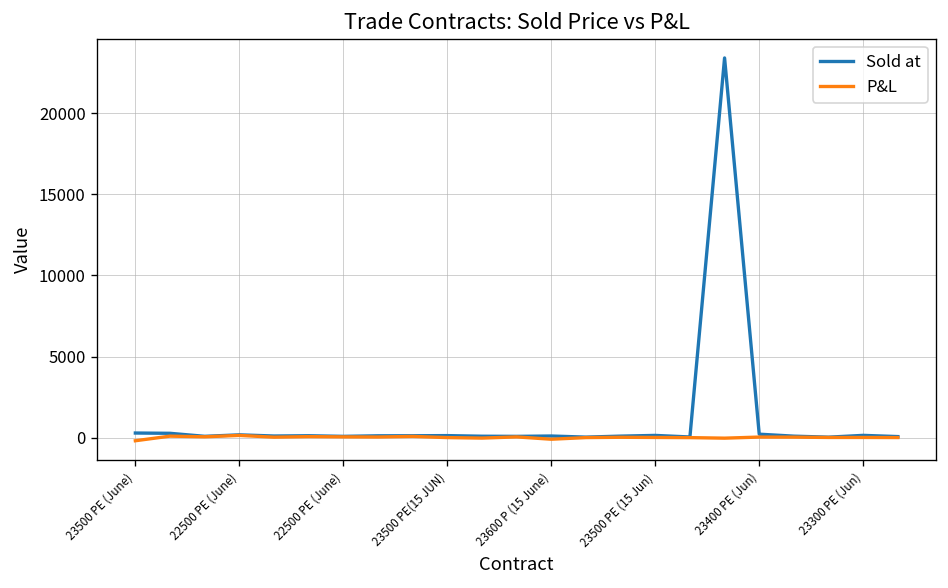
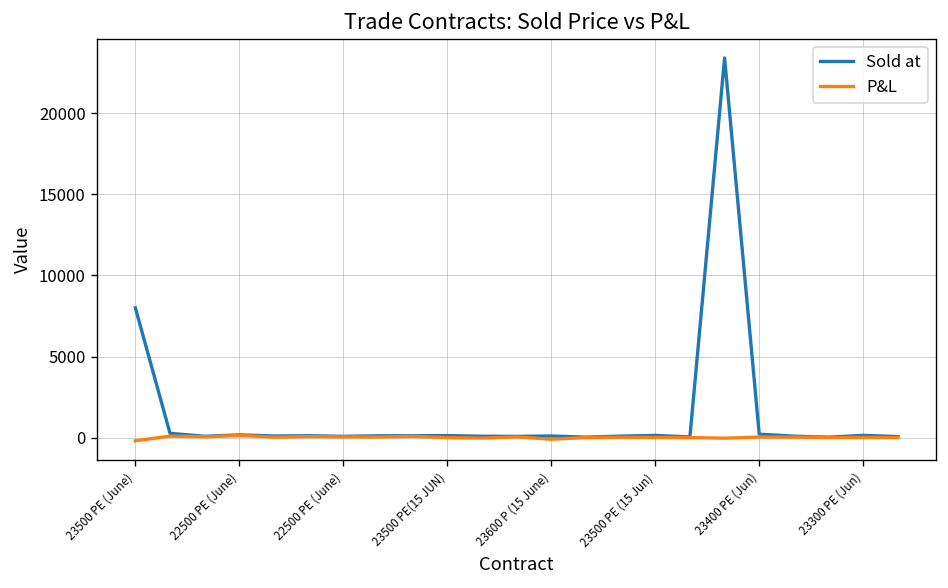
Sold at, 23500 PE (June): 300 -> 8000
